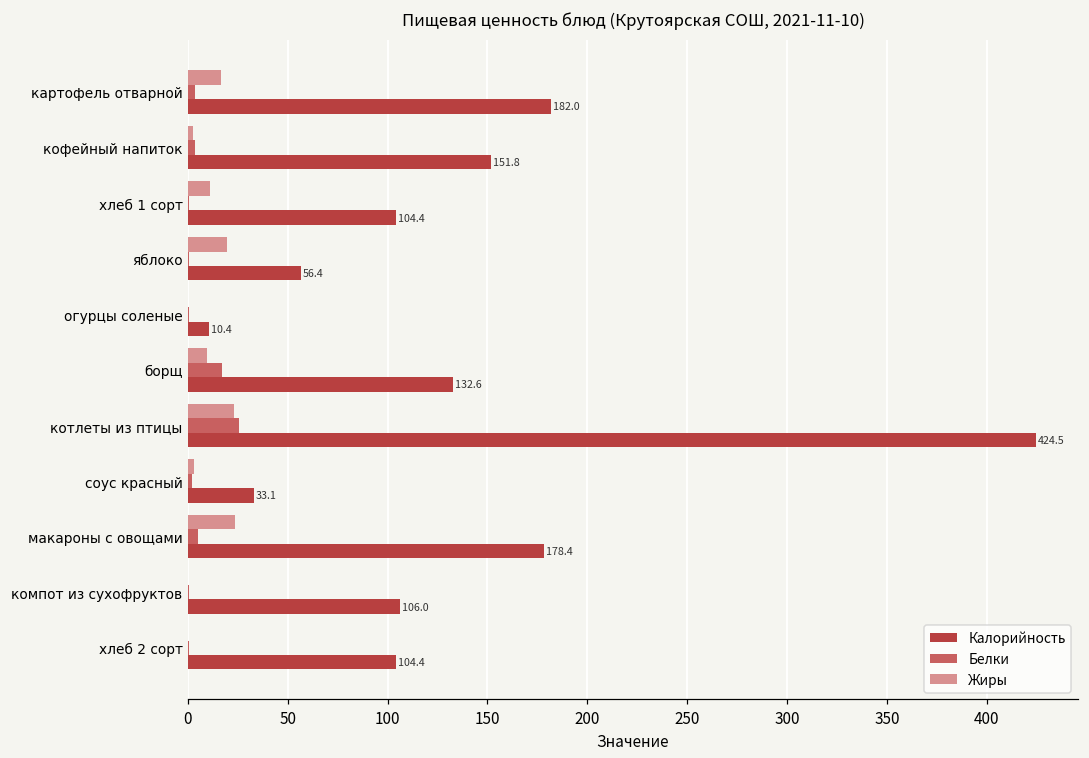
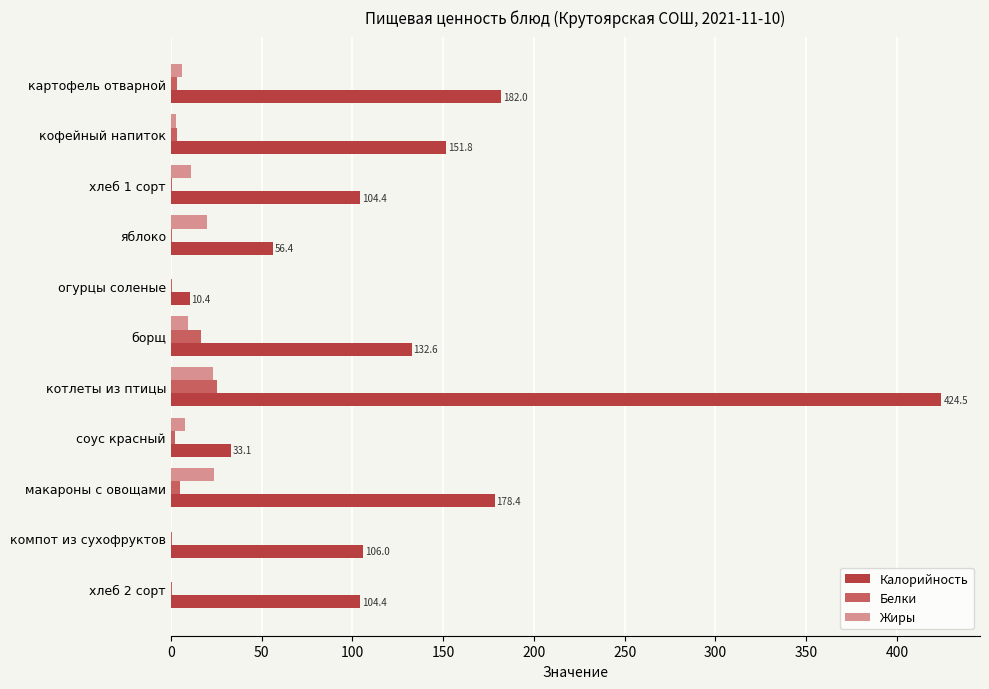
Жиры, картофель отварной: 16 -> 6
Жиры, соус красный: 3 -> 8
